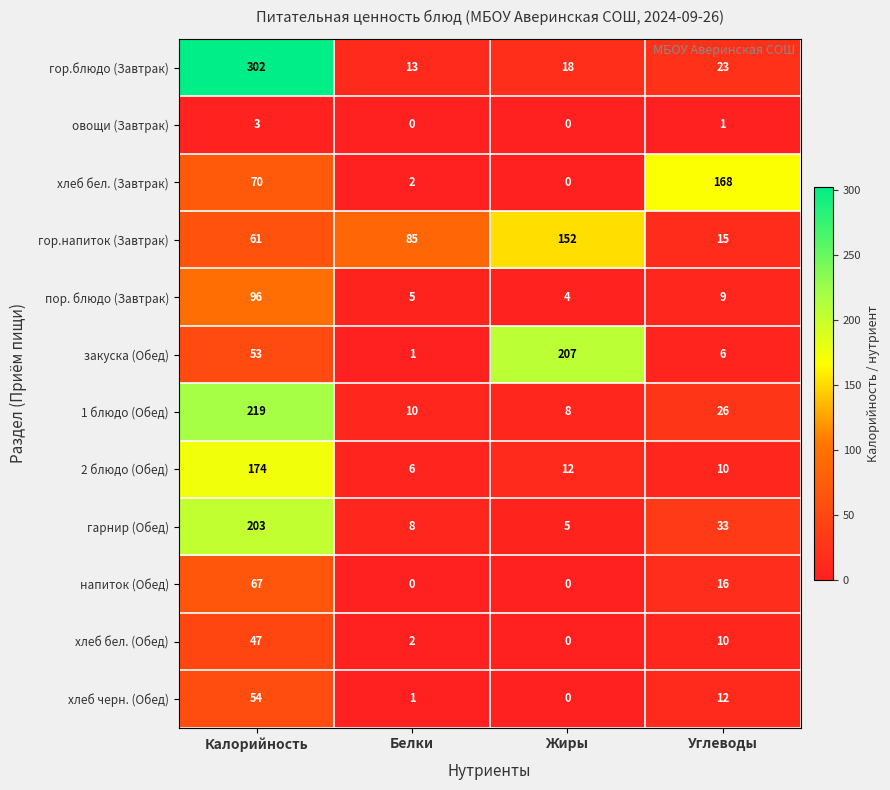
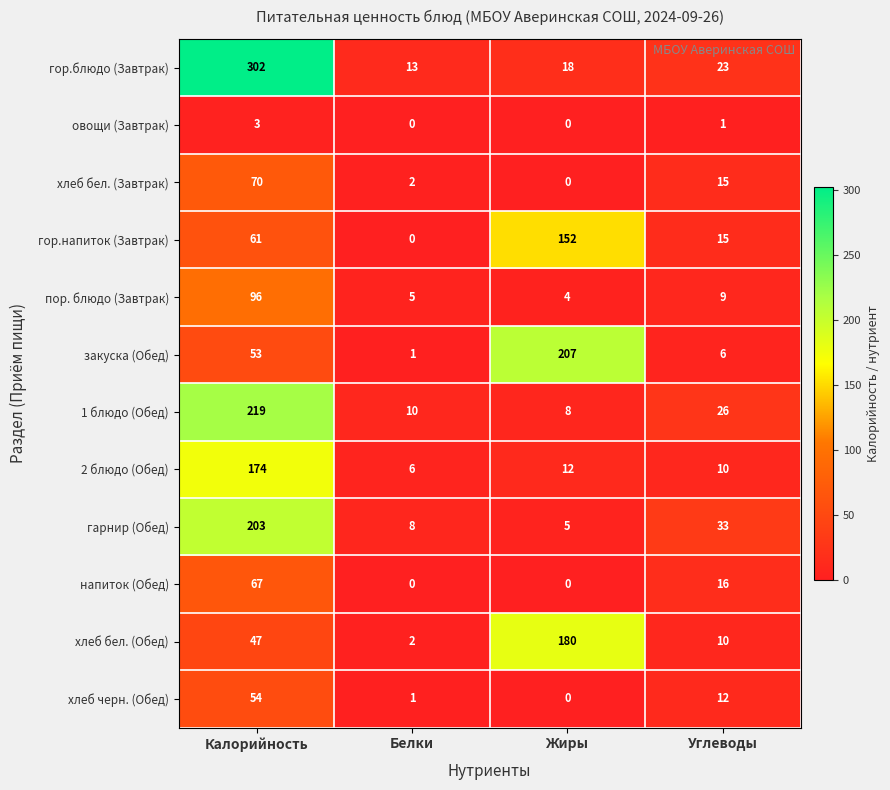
хлеб бел. (Завтрак), Углеводы: 168 -> 15
гор.напиток (Завтрак), Белки: 85 -> 0
хлеб бел. (Обед), Жиры: 0 -> 180
